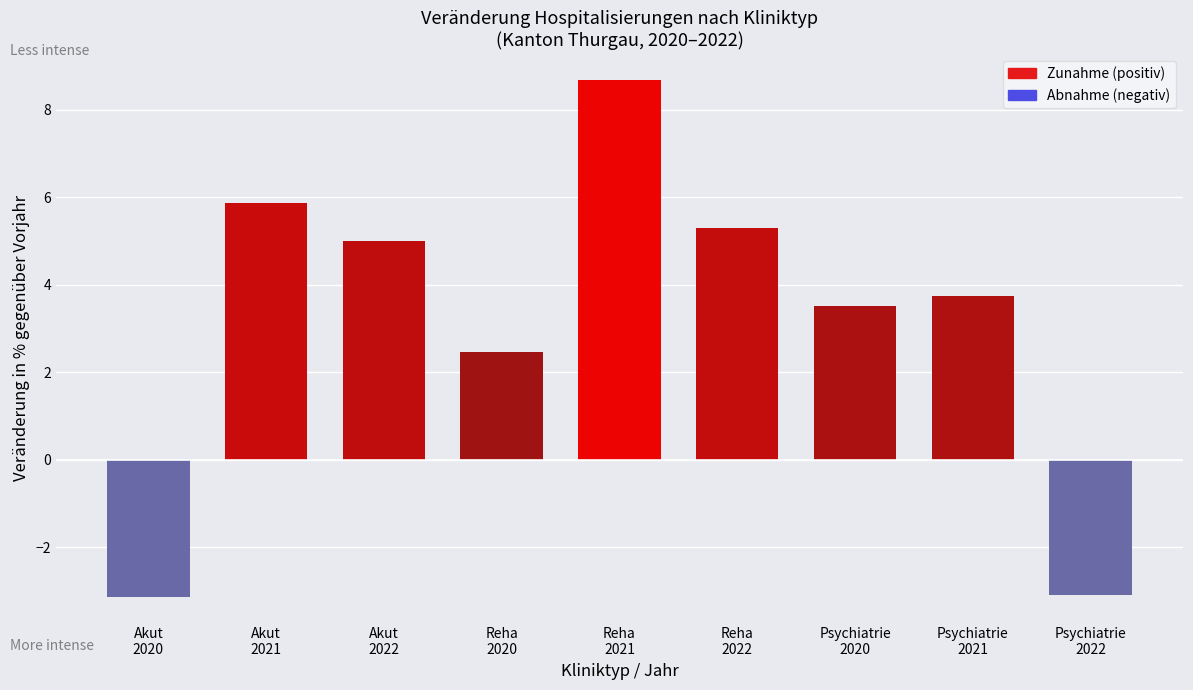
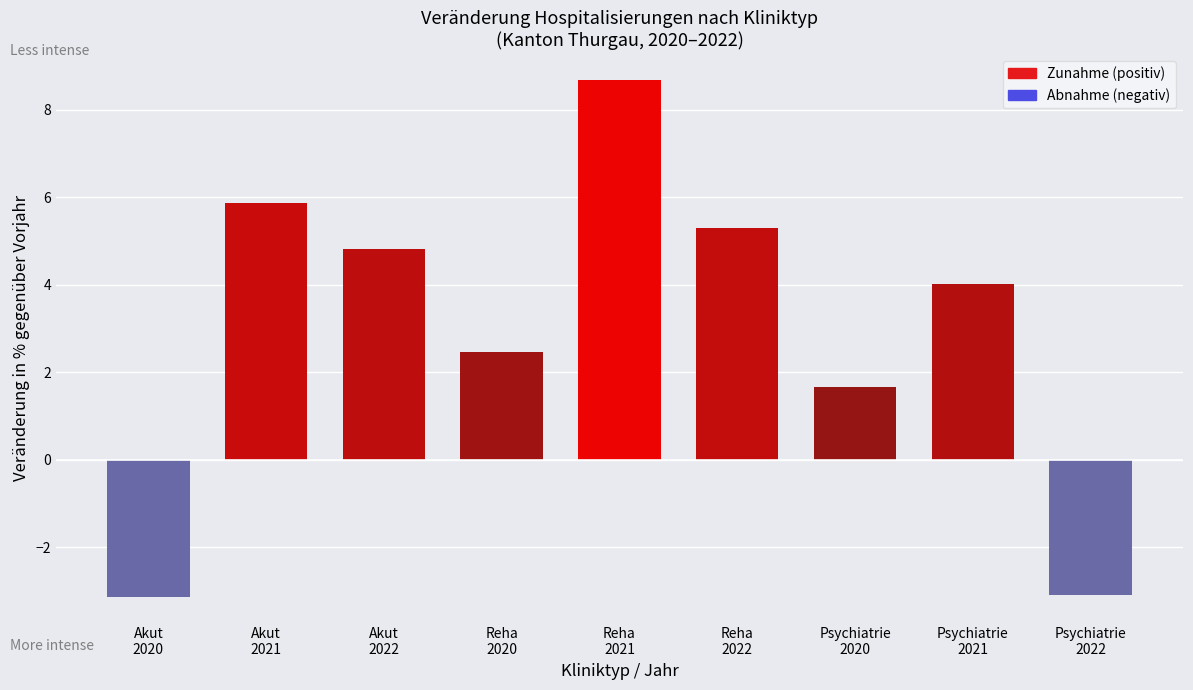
Akut 2022: 5.0 -> 4.8
Psychiatrie 2020: 3.5 -> 1.7
Psychiatrie 2021: 3.8 -> 4.0
